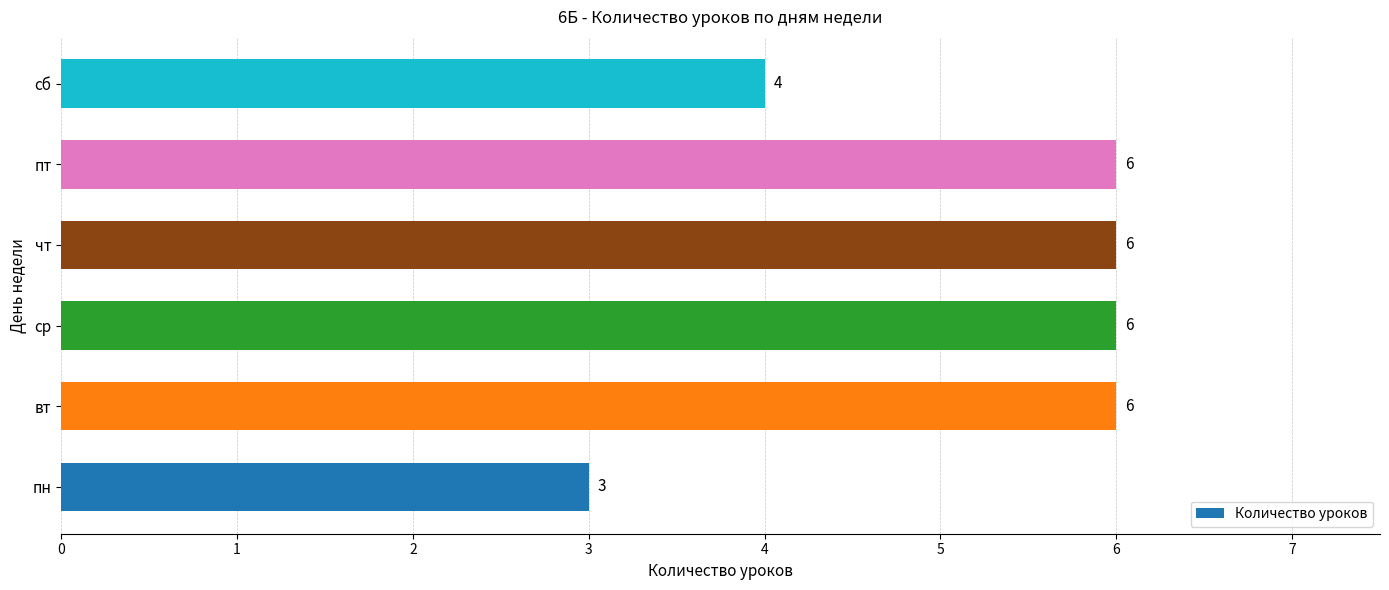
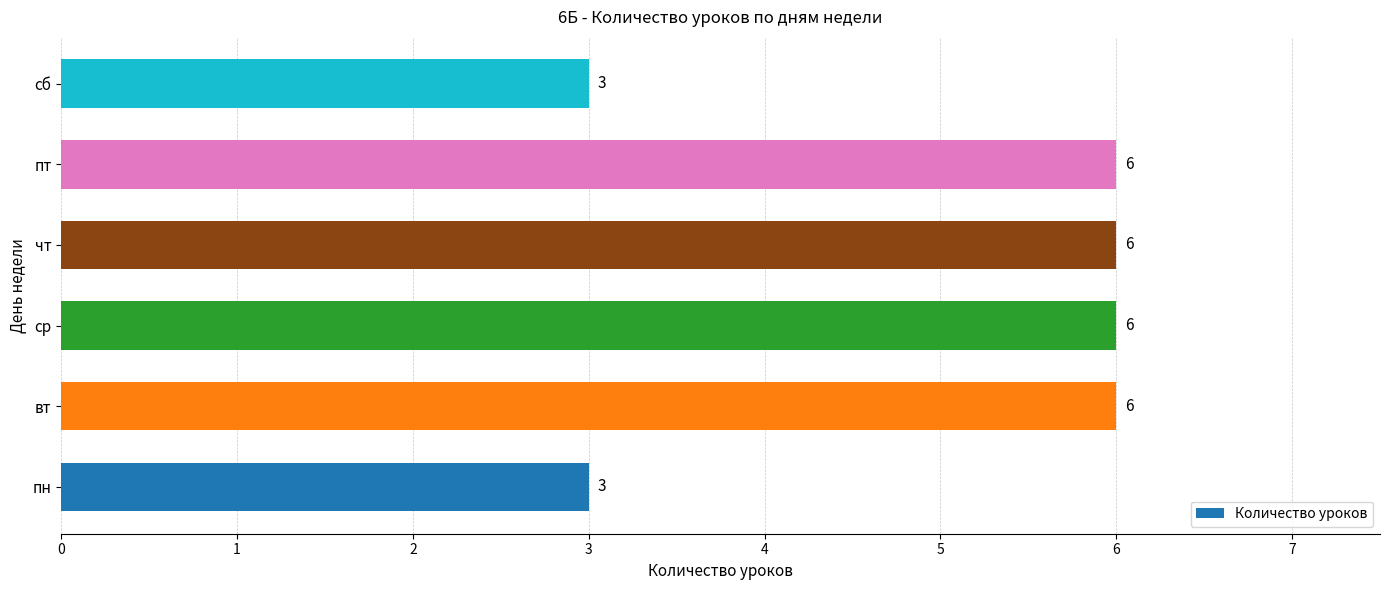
сб: 4 -> 3
